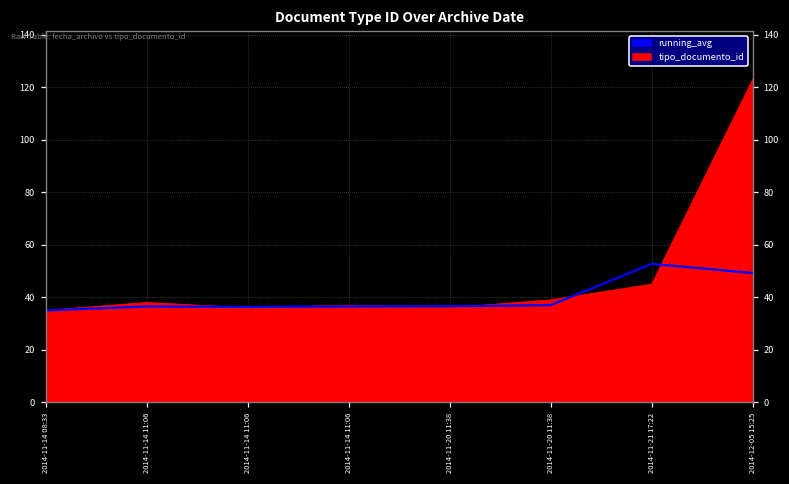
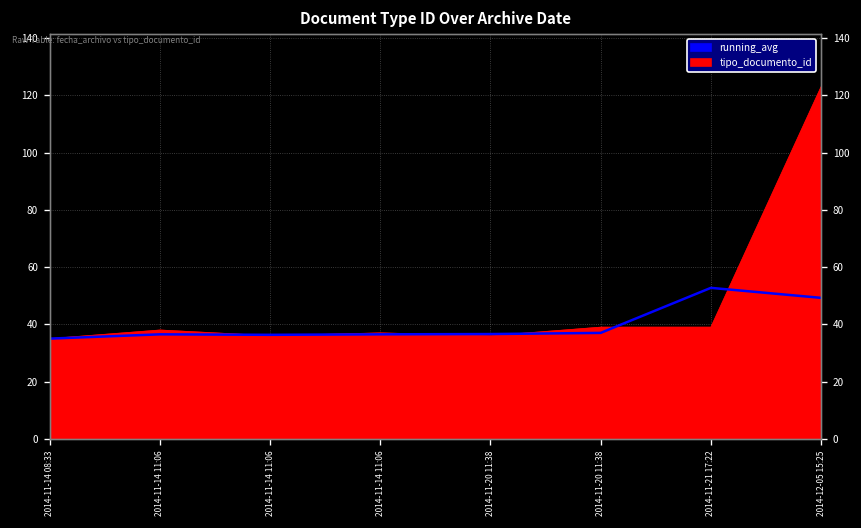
tipo_documento_id, 2014-11-21 17:22: 45 -> 39
